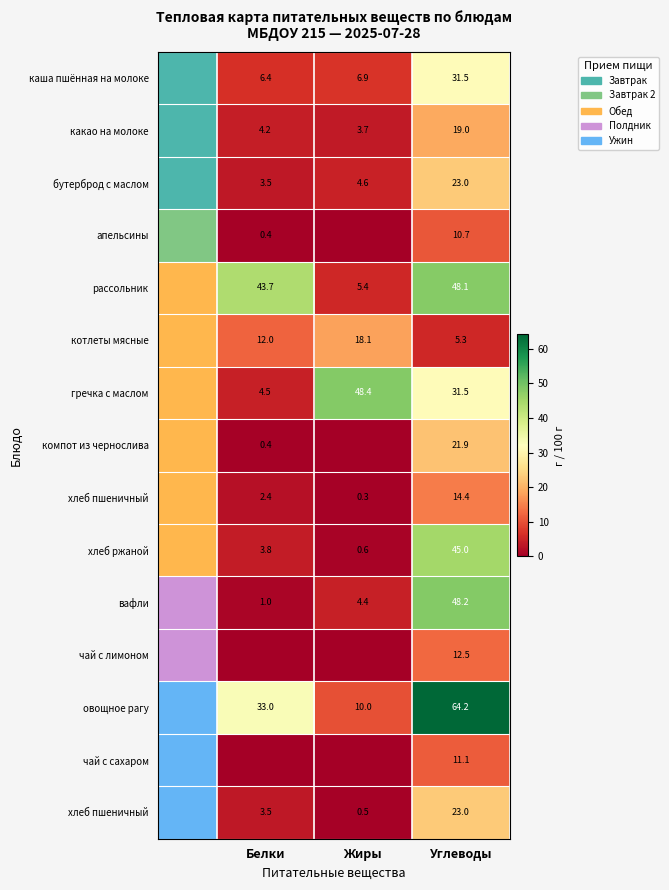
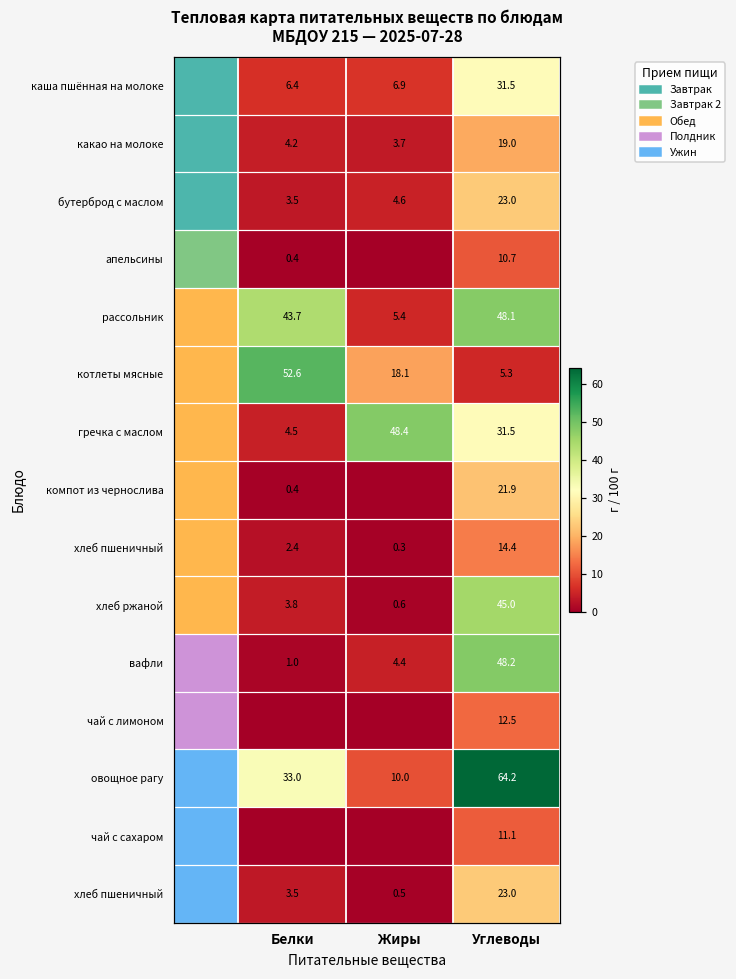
котлеты мясные, Белки: 12.0 -> 52.6
